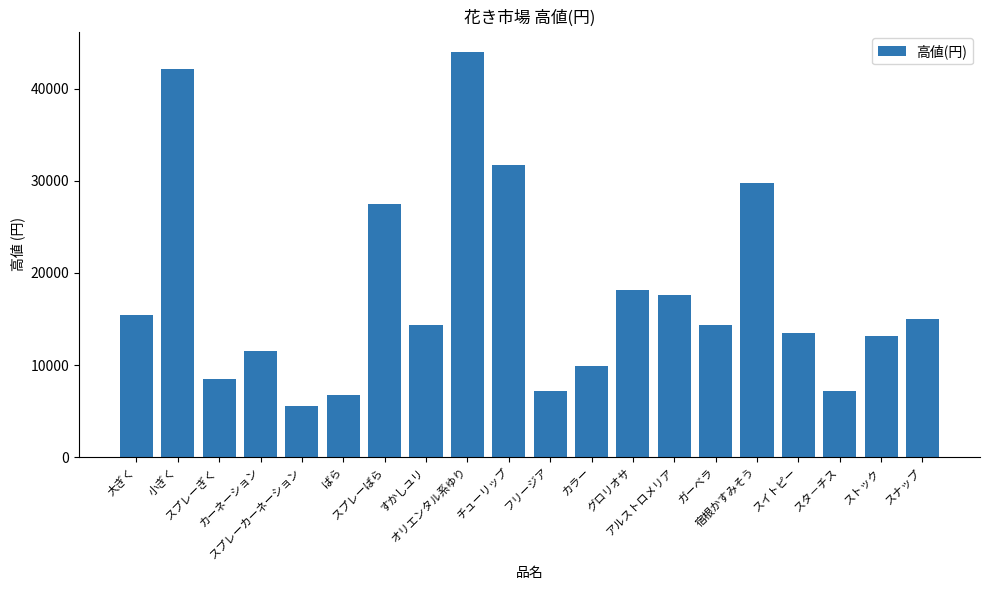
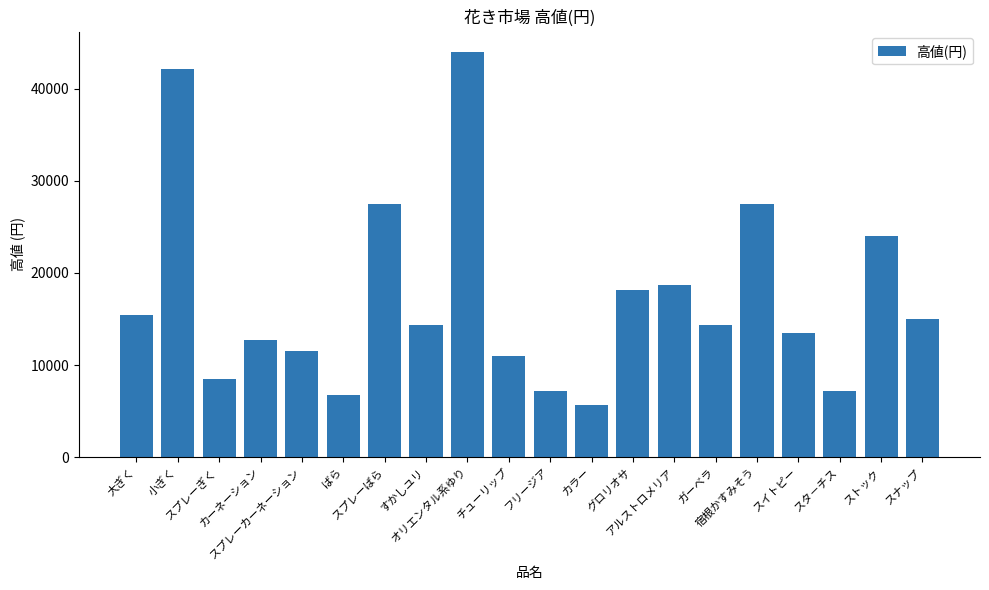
カーネーション: 12000 -> 13000
スプレーカーネーション: 6000 -> 12000
チューリップ: 32000 -> 11000
カラー: 10000 -> 6000
アルストロメリア: 18000 -> 19000
宿根かすみそう: 30000 -> 28000
ストック: 13000 -> 24000
